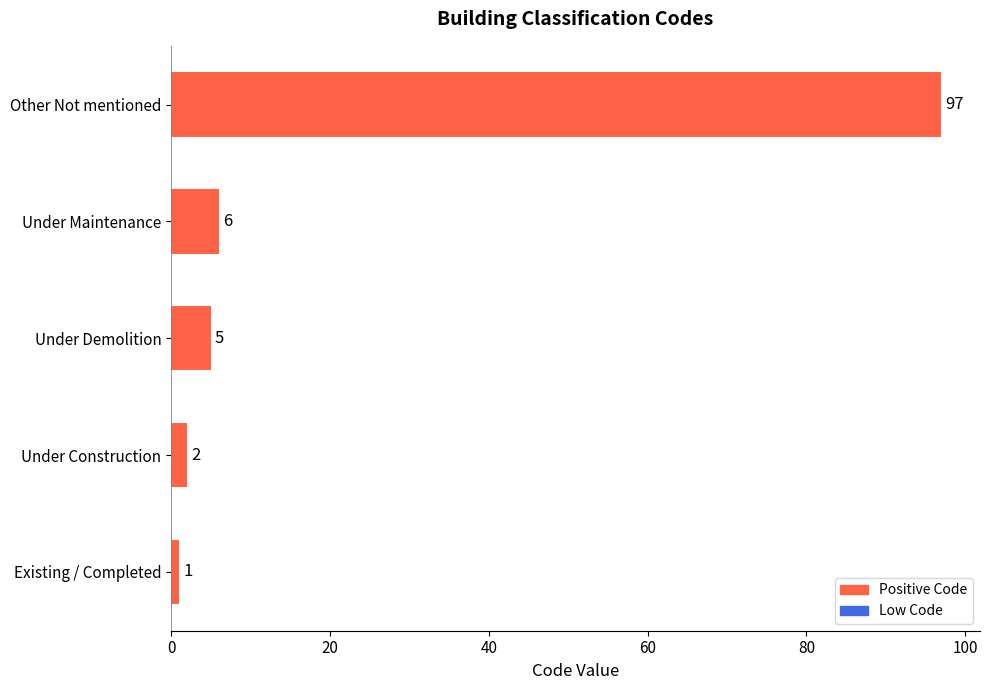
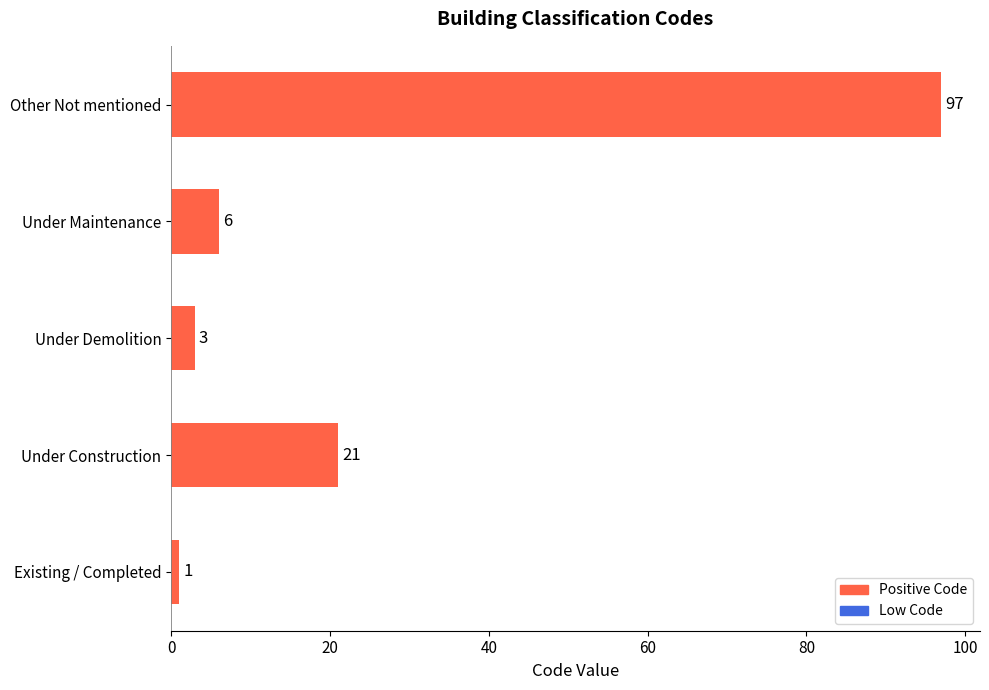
Under Demolition: 5 -> 3
Under Construction: 2 -> 21
